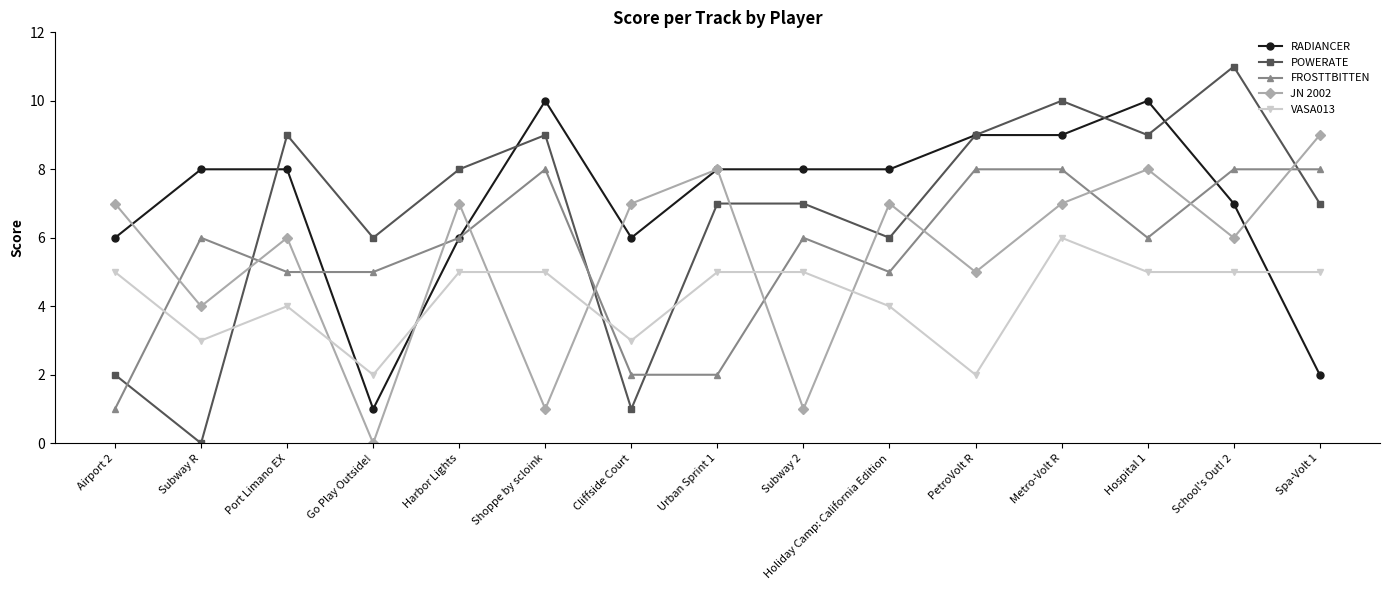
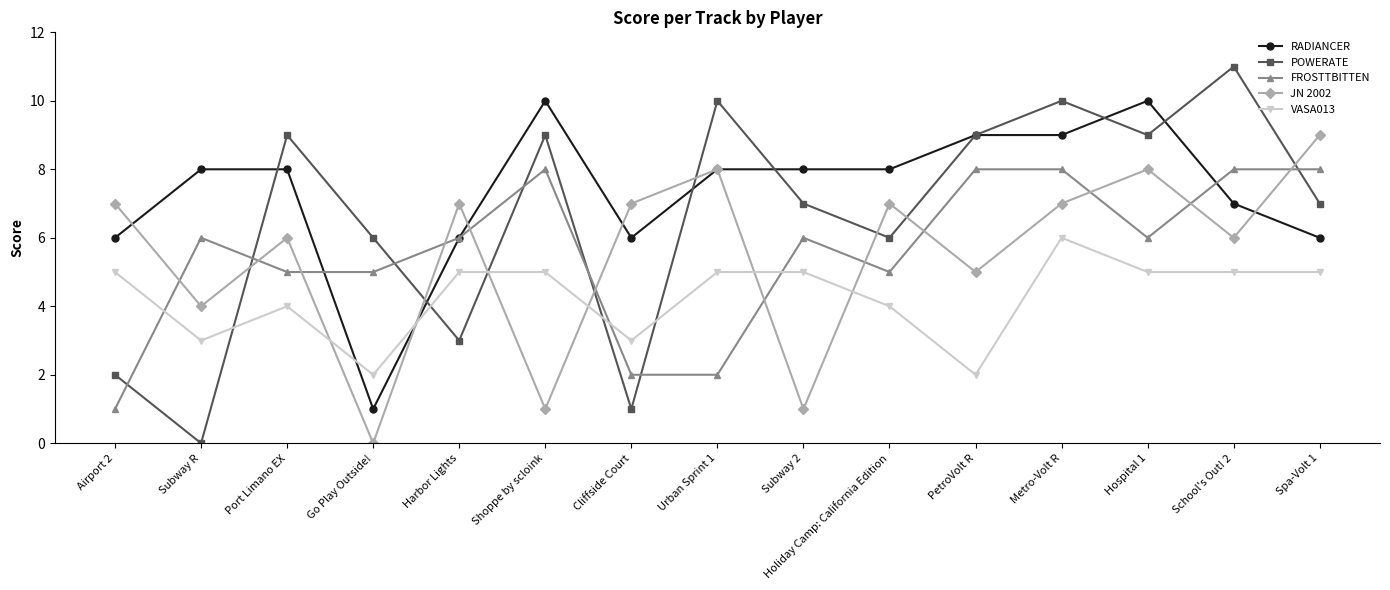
POWERATE, Harbor Lights: 8 -> 3
POWERATE, Urban Sprint 1: 7 -> 10
RADIANCER, Spa-Volt 1: 2 -> 6
